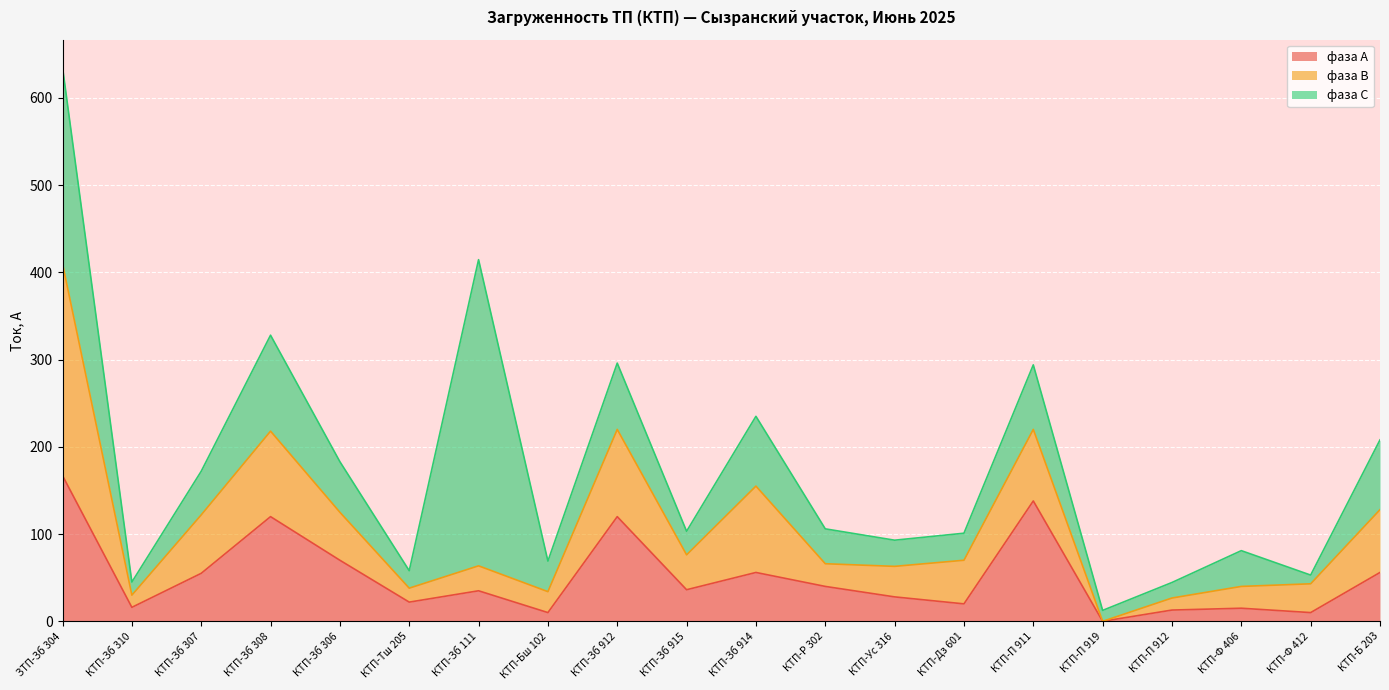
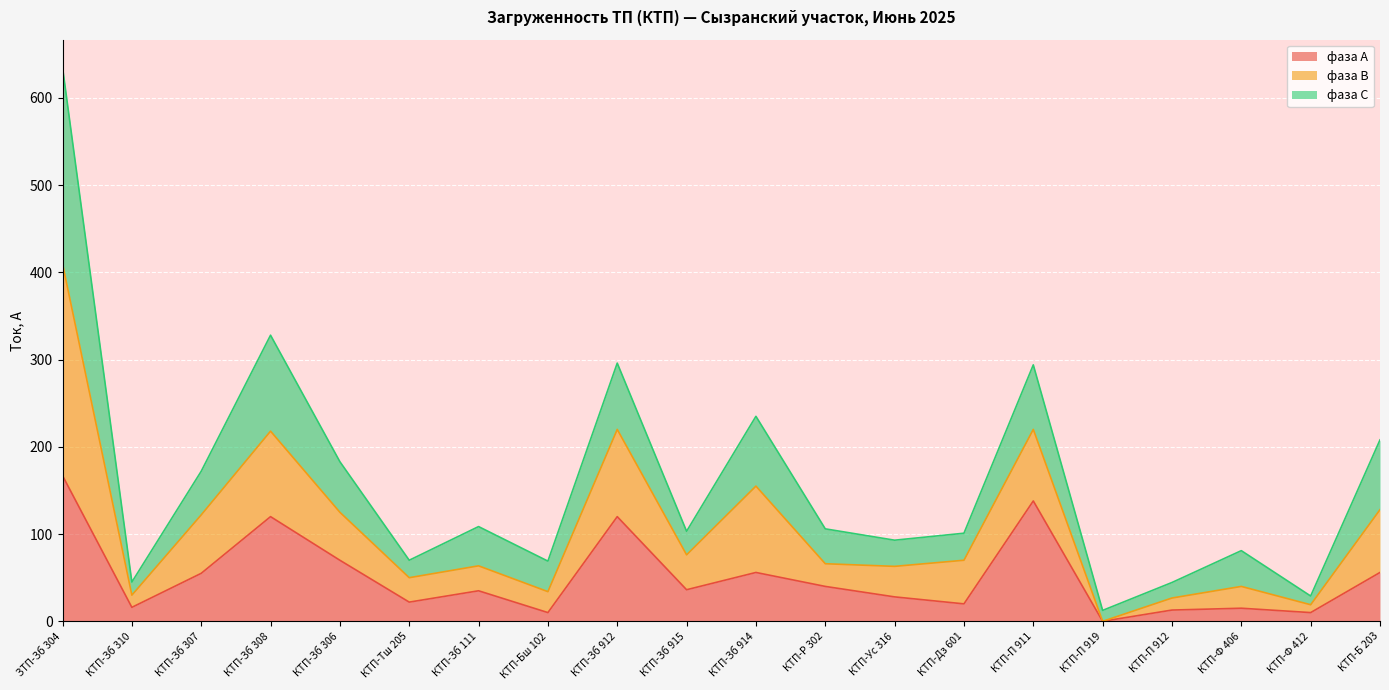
фаза В, КТП-Тш 205: 20 -> 30
фаза С, КТП-Зб 111: 350 -> 40
фаза В, КТП-Ф 412: 30 -> 10
